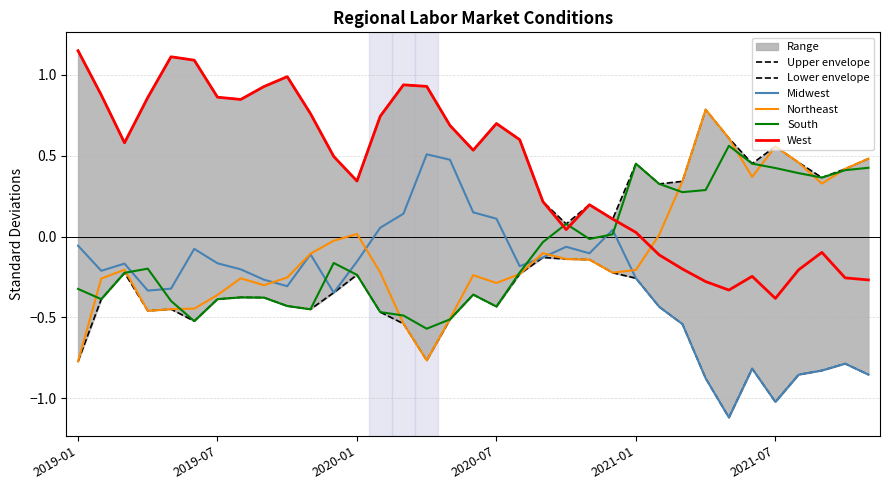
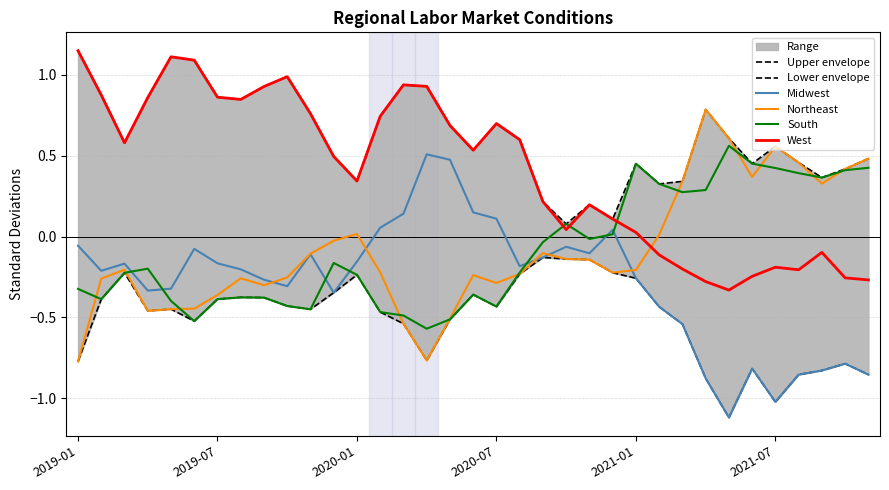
West, 2021-07: -0.38 -> -0.19
